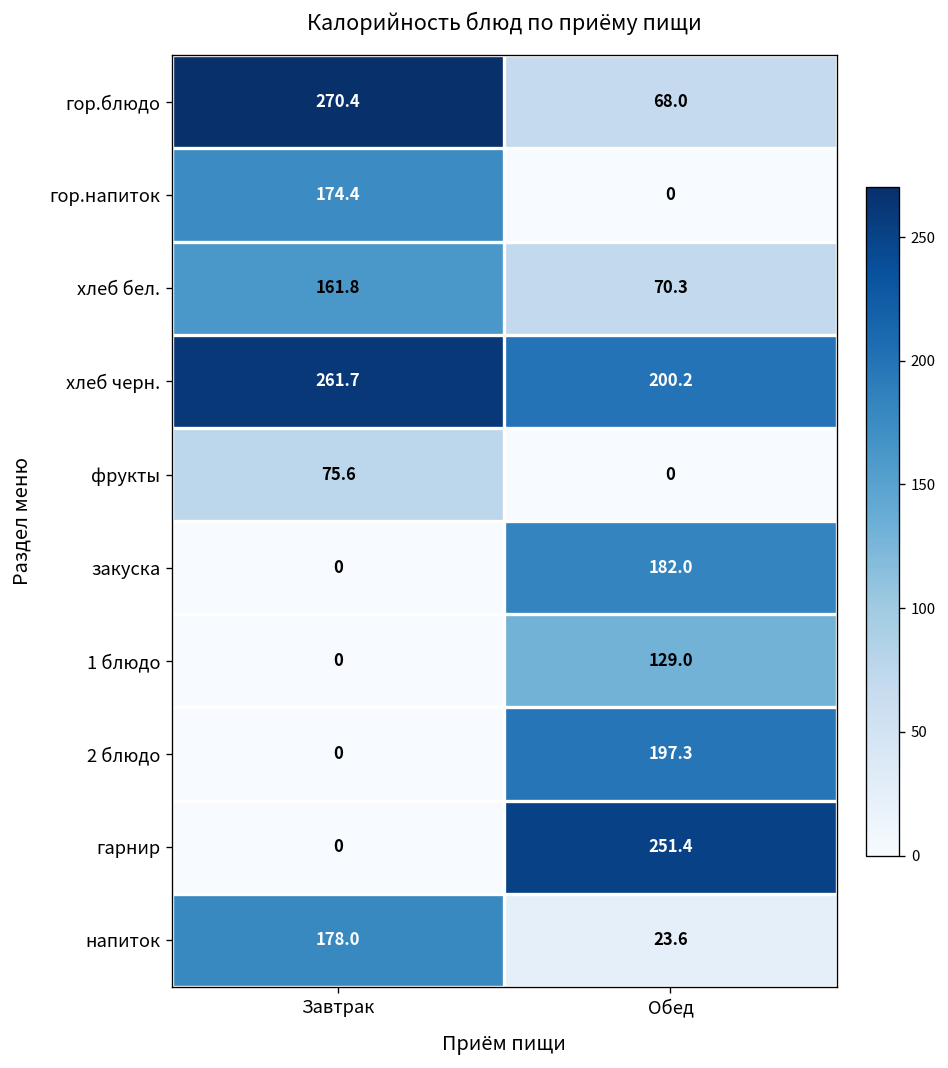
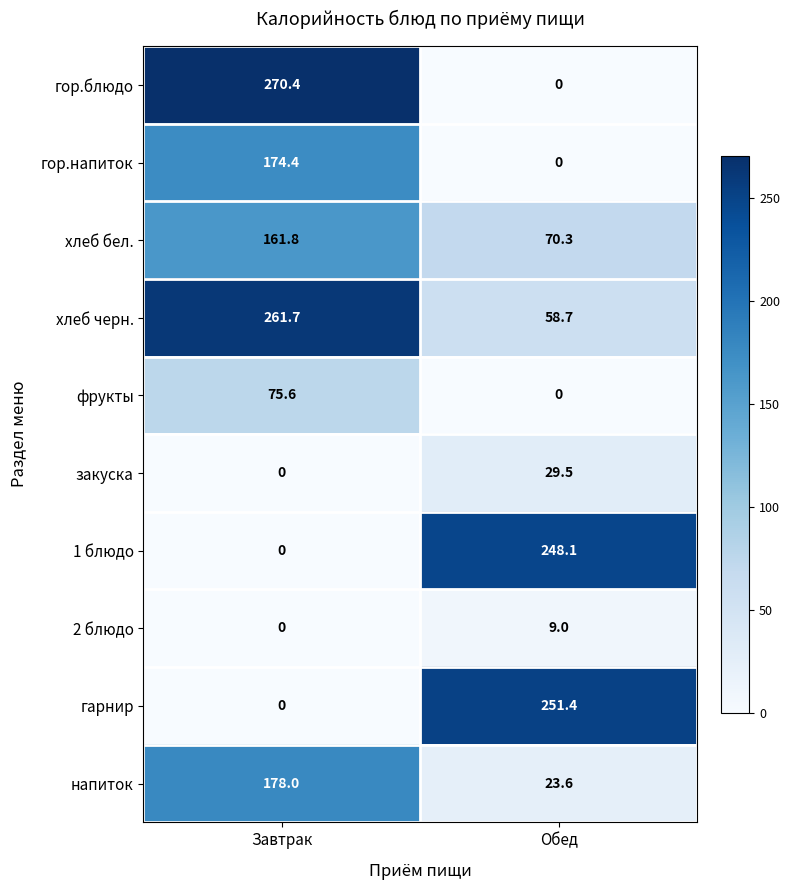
гор.блюдо, Обед: 68.0 -> 0
хлеб черн., Обед: 200.2 -> 58.7
закуска, Обед: 182.0 -> 29.5
1 блюдо, Обед: 129.0 -> 248.1
2 блюдо, Обед: 197.3 -> 9.0
